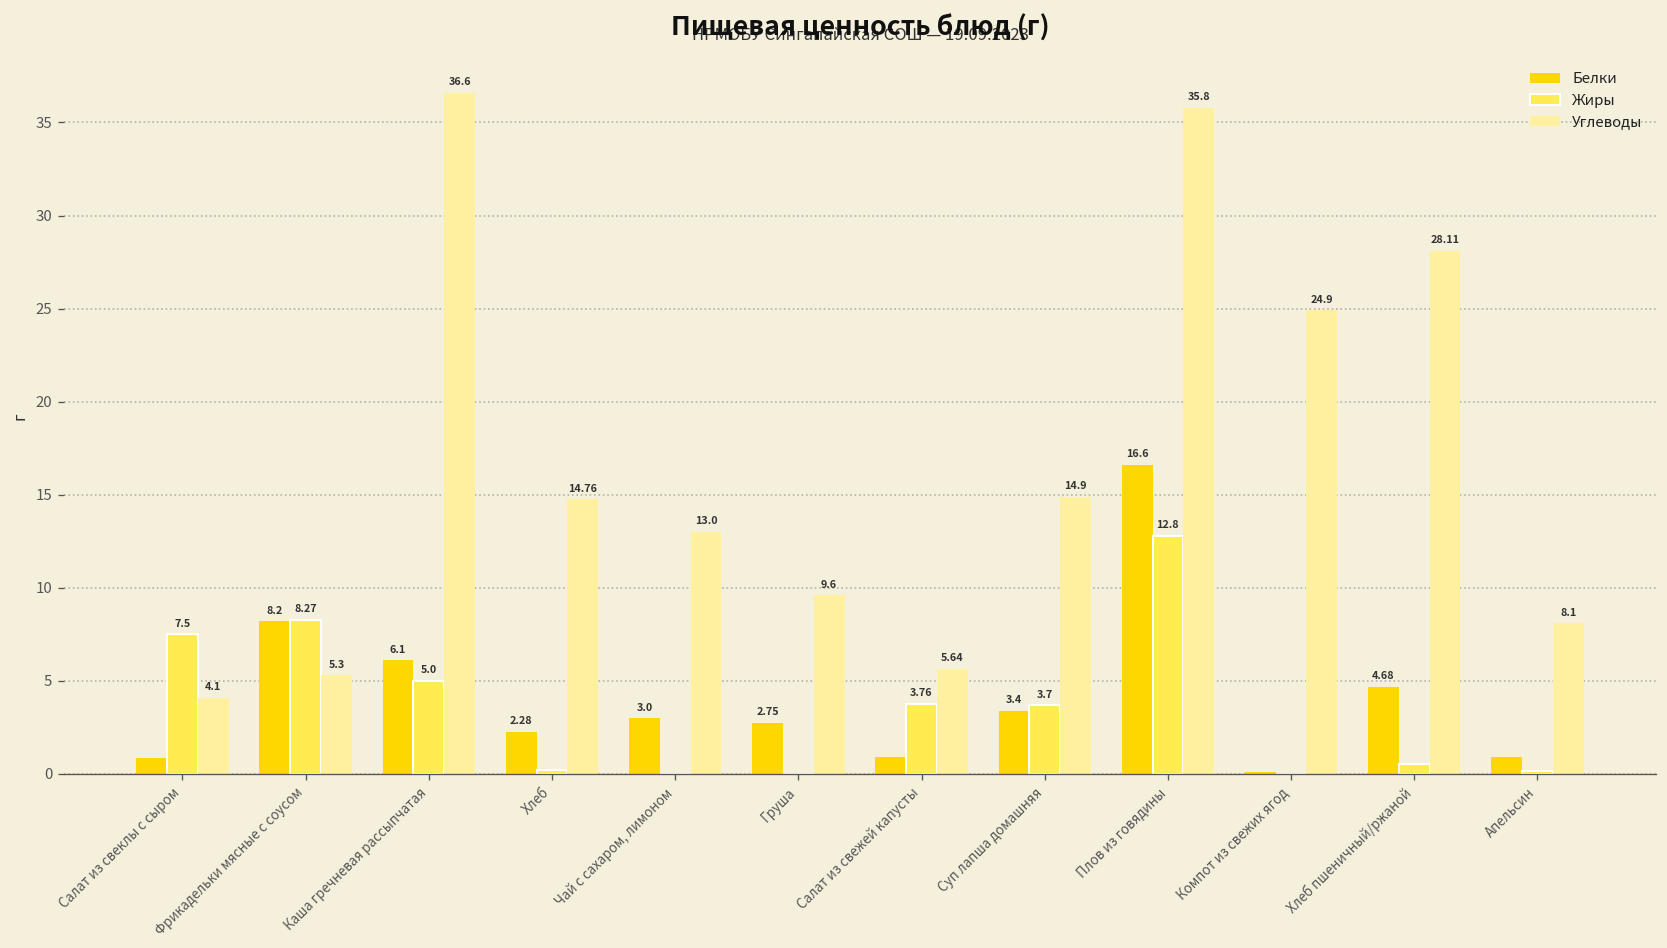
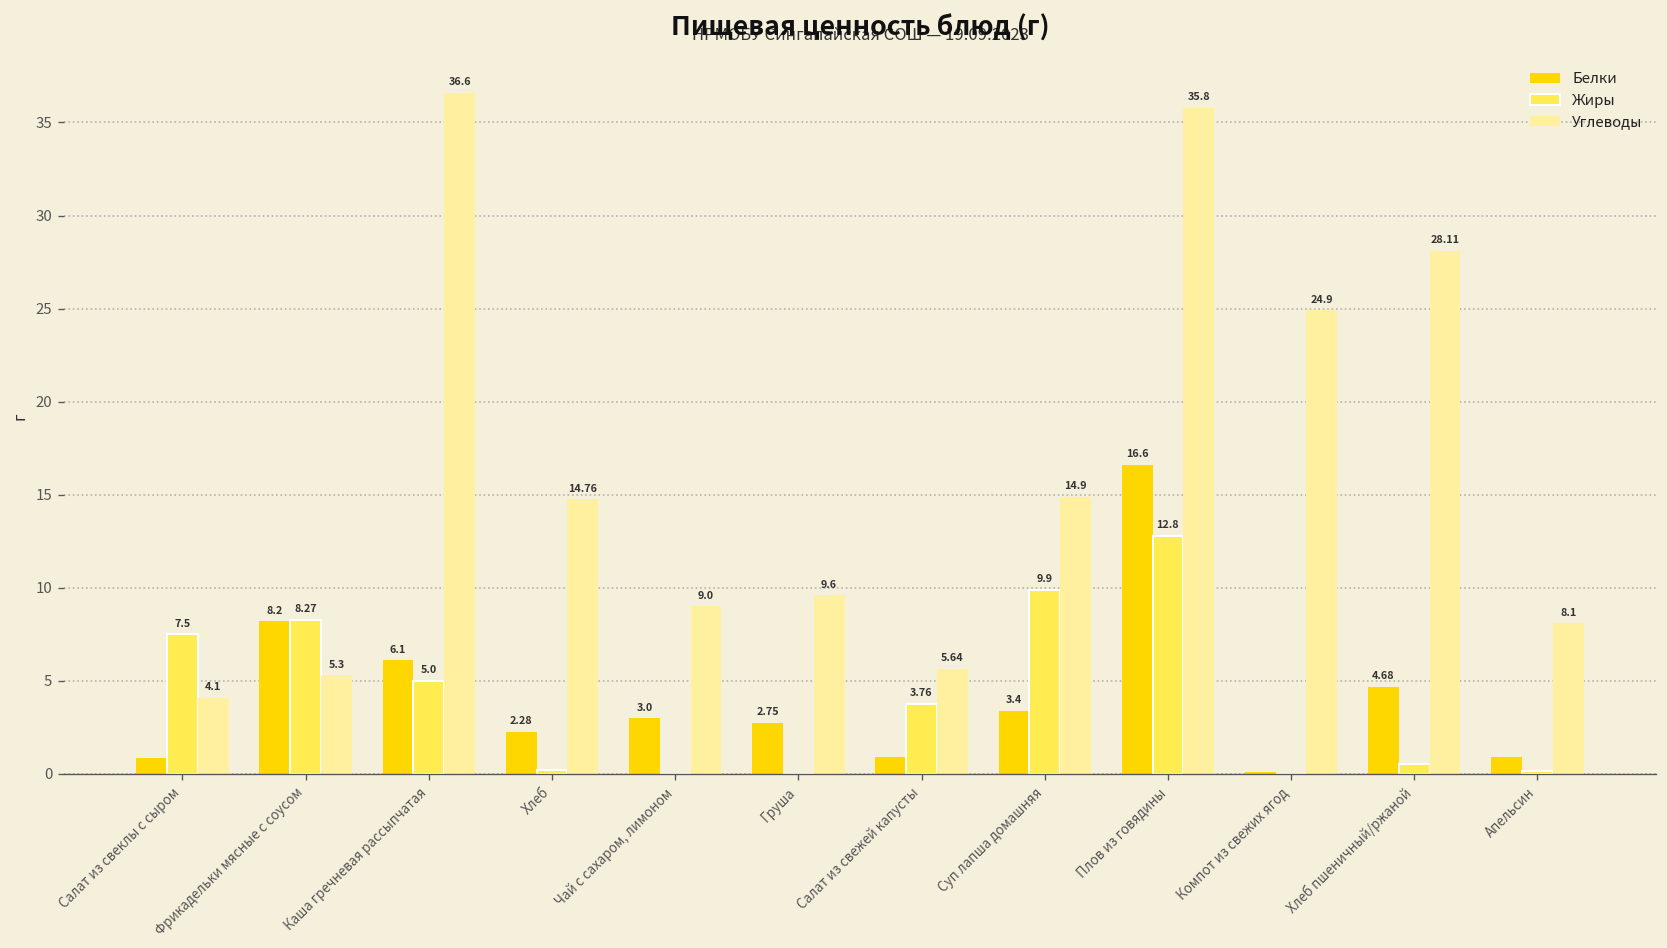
Углеводы, Чай с сахаром, лимоном: 13.0 -> 9.0
Жиры, Суп лапша домашняя: 3.7 -> 9.9
